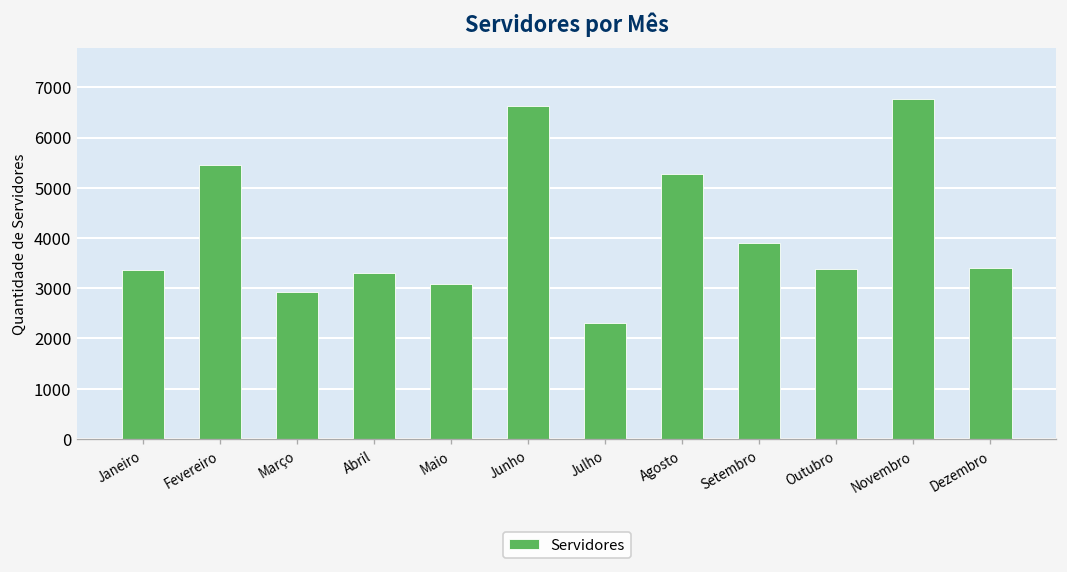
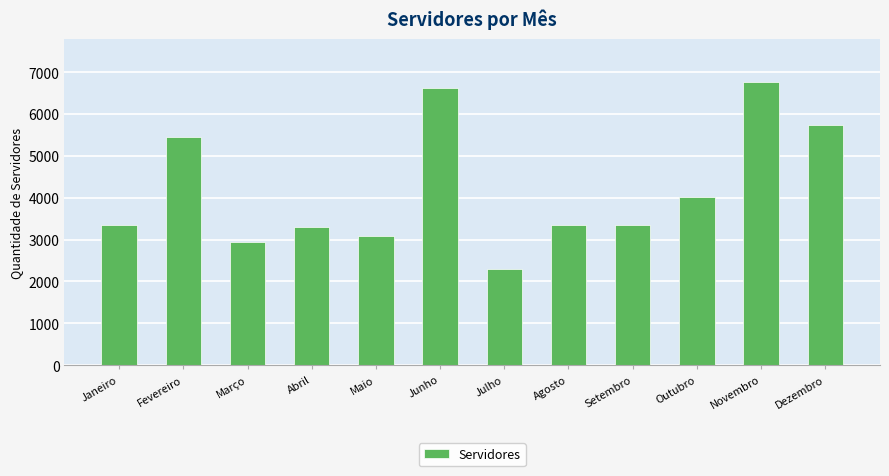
Agosto: 5300 -> 3400
Setembro: 3900 -> 3400
Outubro: 3400 -> 4000
Dezembro: 3400 -> 5700
